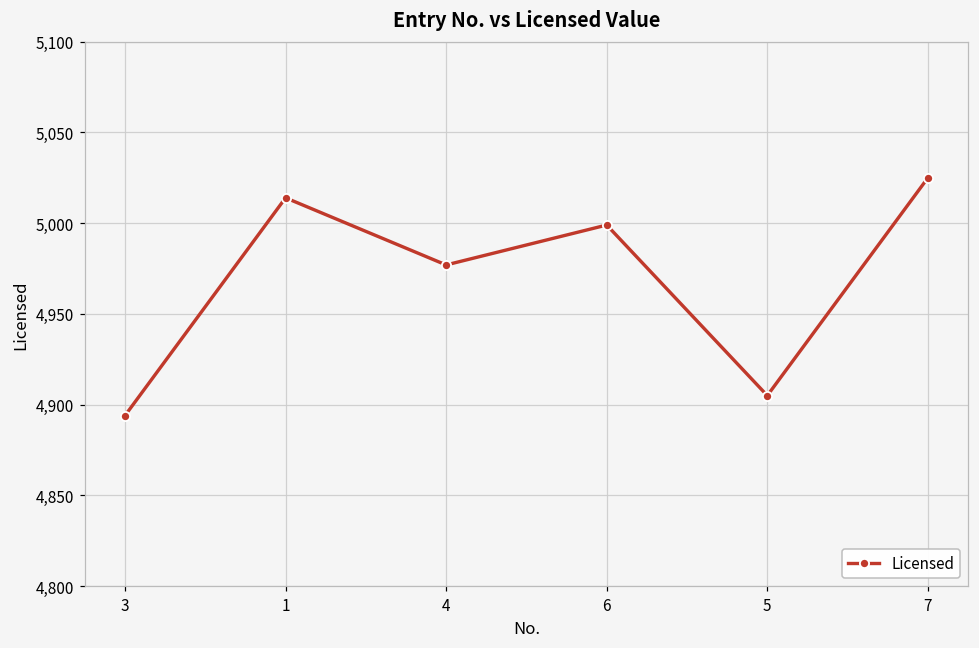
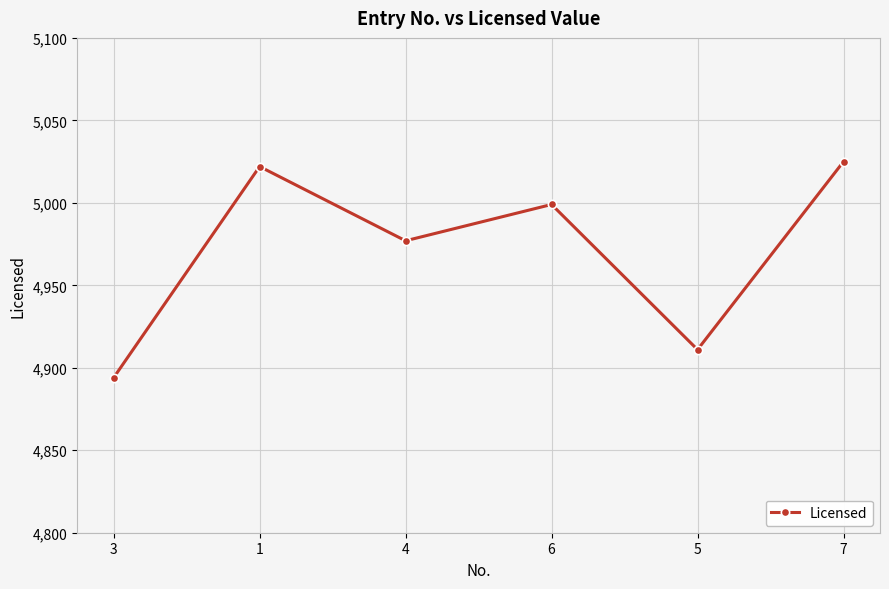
1: 5,014 -> 5,022
5: 4,905 -> 4,911
